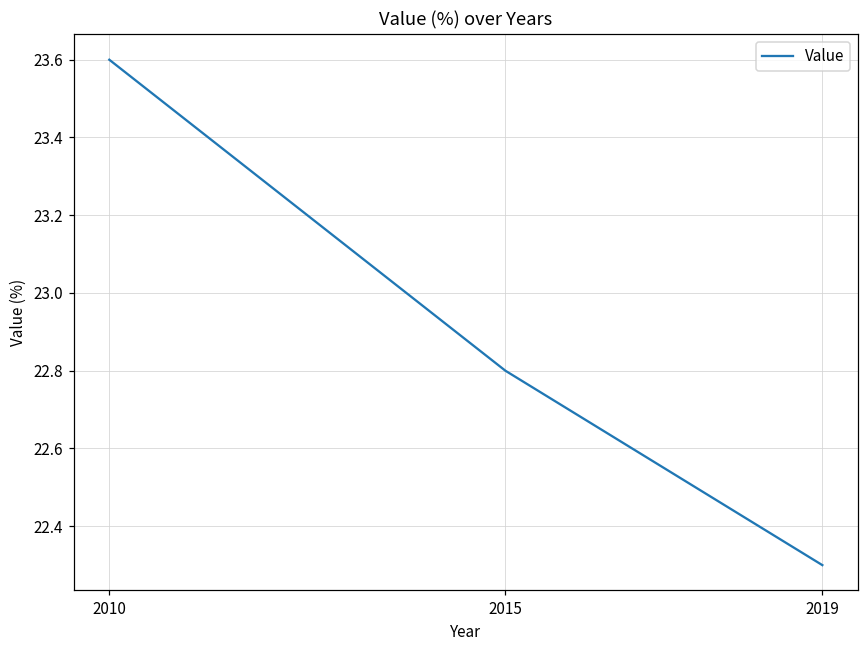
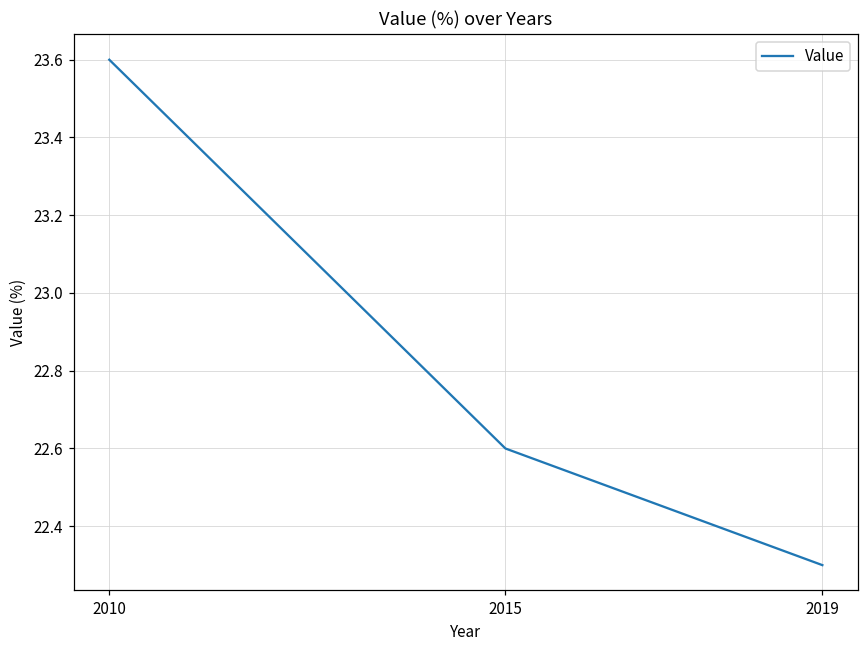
2015: 22.8 -> 22.6
